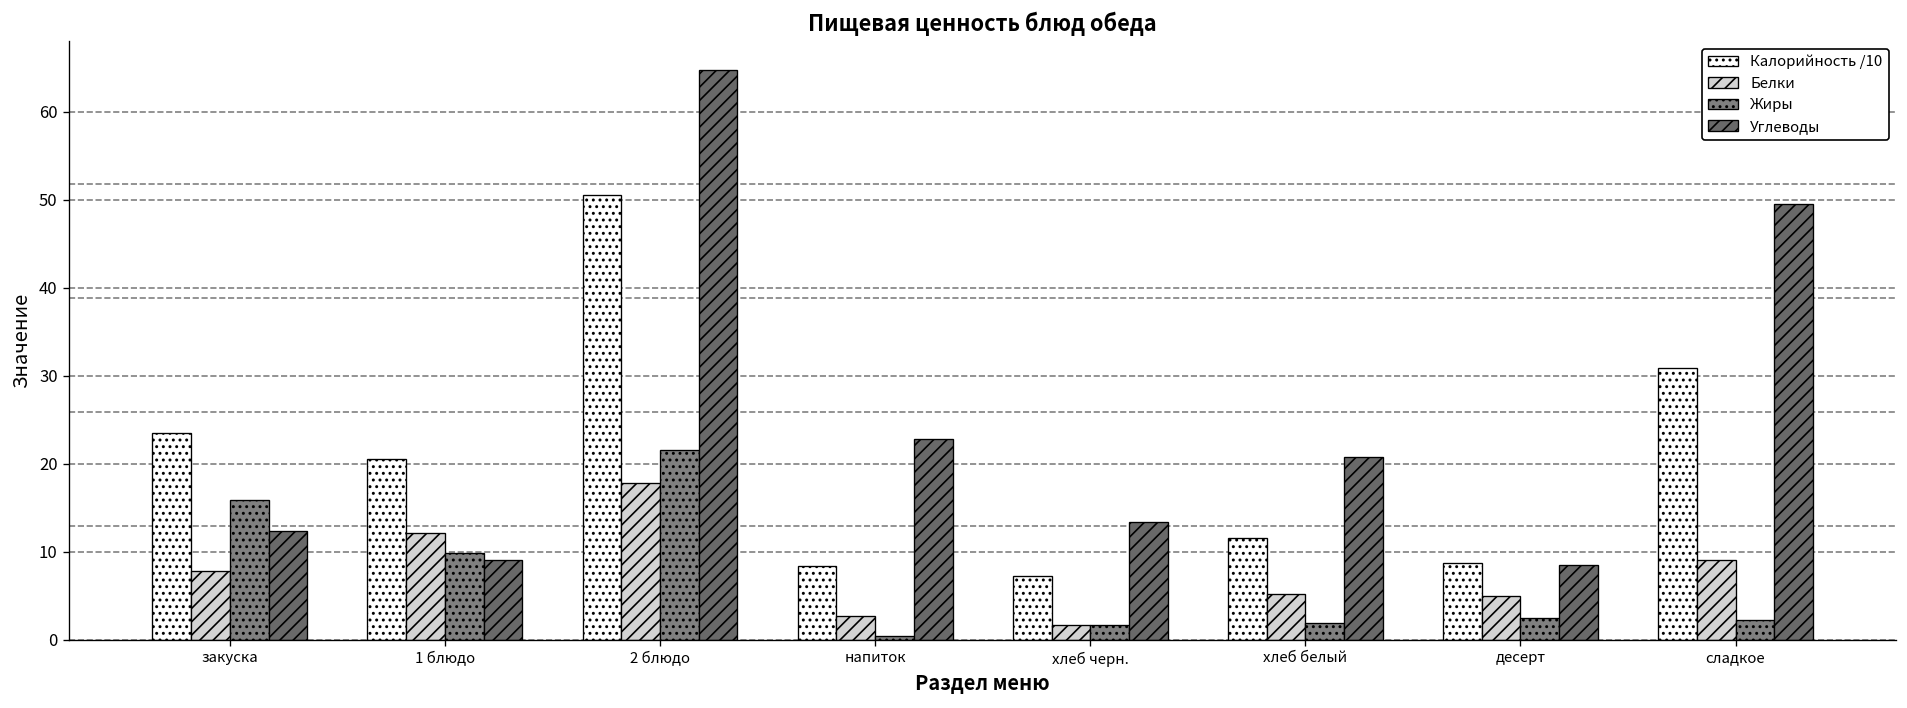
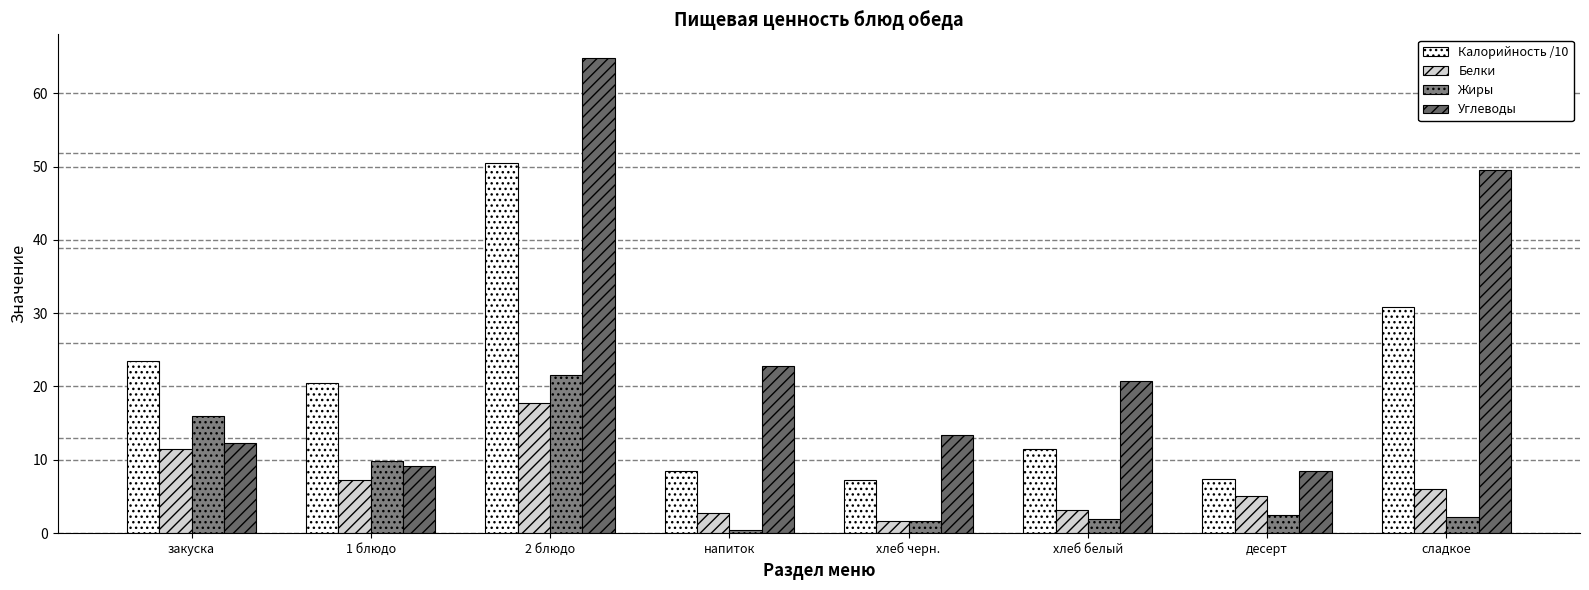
Белки, закуска: 8 -> 11
Белки, 1 блюдо: 12 -> 7
Белки, хлеб белый: 5 -> 3
Калорийность /10, десерт: 9 -> 7
Белки, сладкое: 9 -> 6
